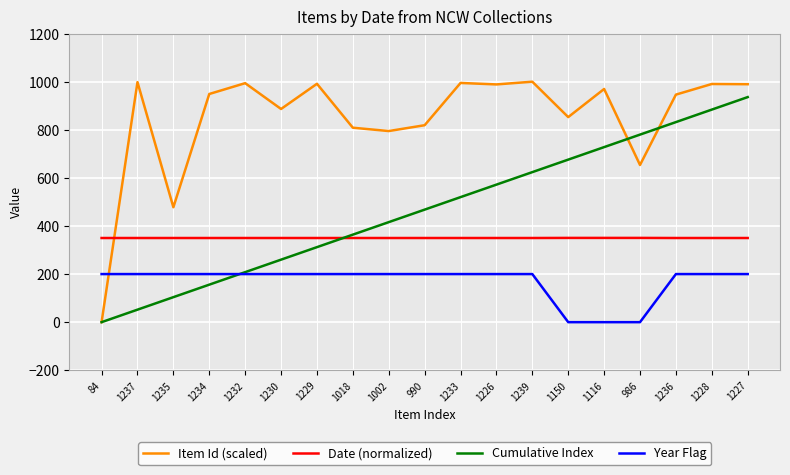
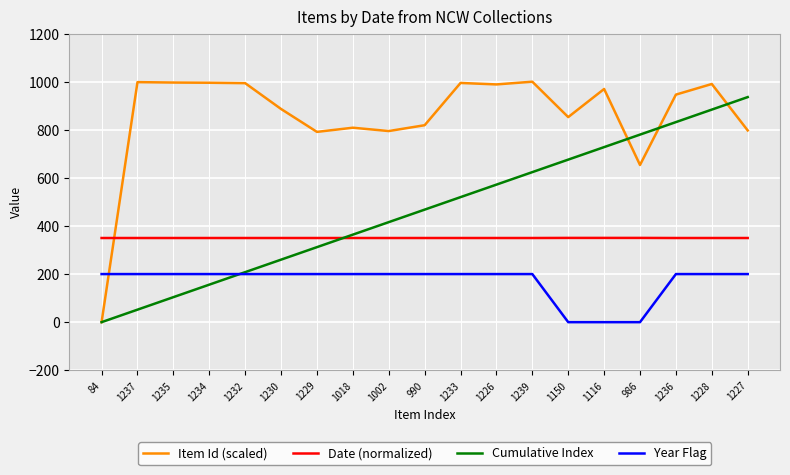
Item Id (scaled), 1235: 480 -> 1000
Item Id (scaled), 1234: 950 -> 1000
Item Id (scaled), 1229: 990 -> 790
Item Id (scaled), 1227: 990 -> 800
